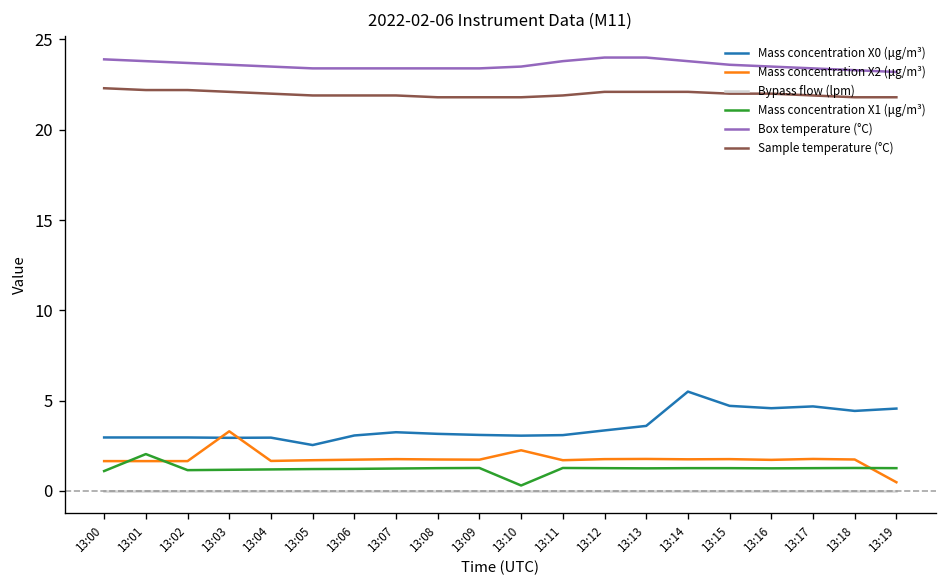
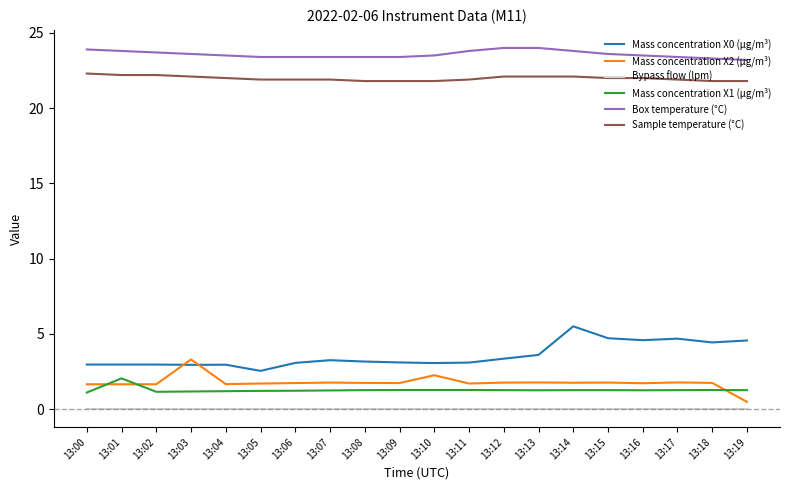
Mass concentration X1 (μg/m³), 13:10: 0.3 -> 1.3
